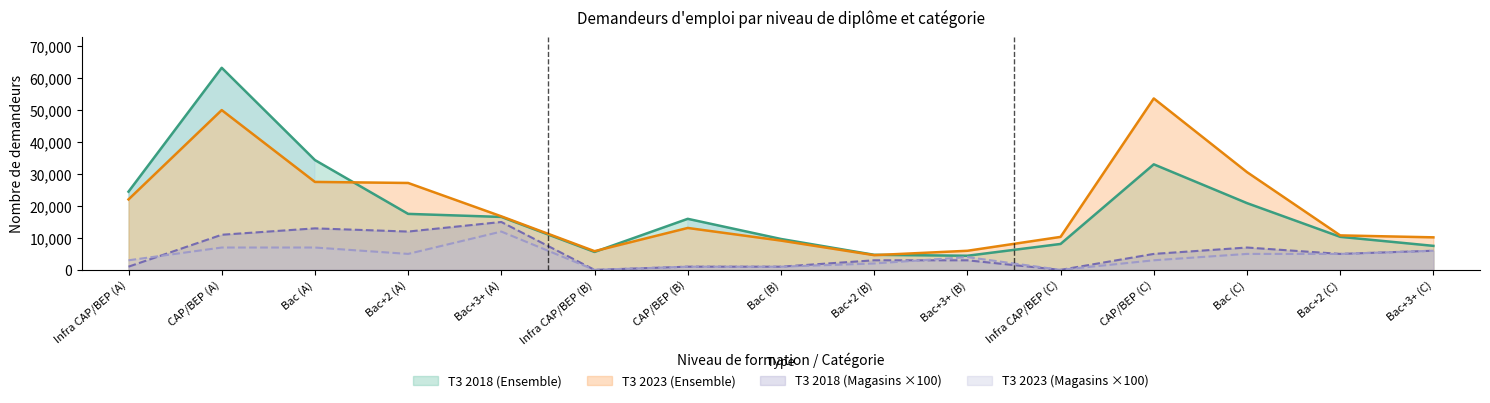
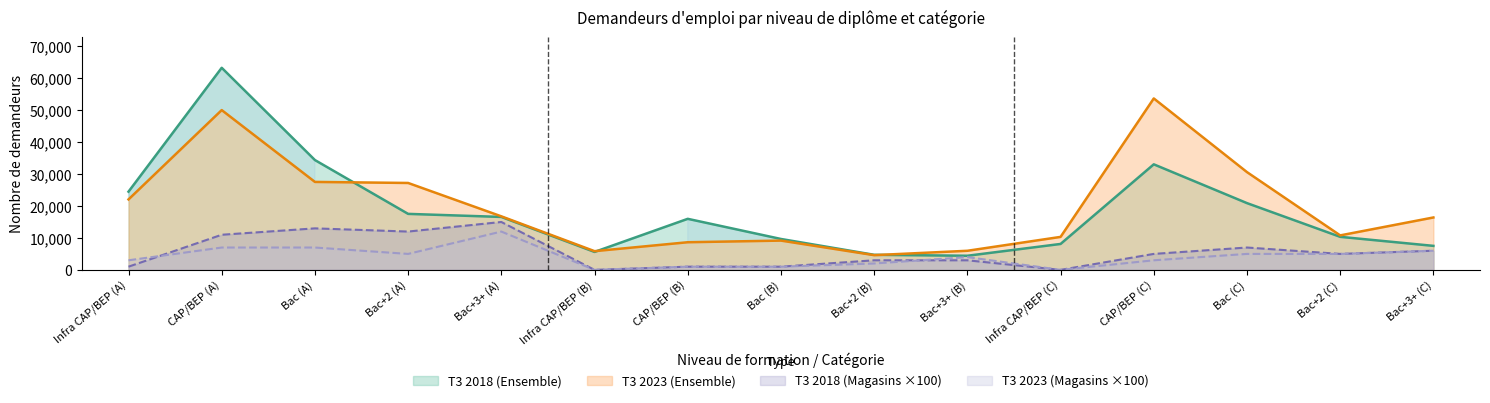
T3 2023 (Ensemble), CAP/BEP (B): 13,000 -> 9,000
T3 2023 (Ensemble), Bac+3+ (C): 10,000 -> 16,000
